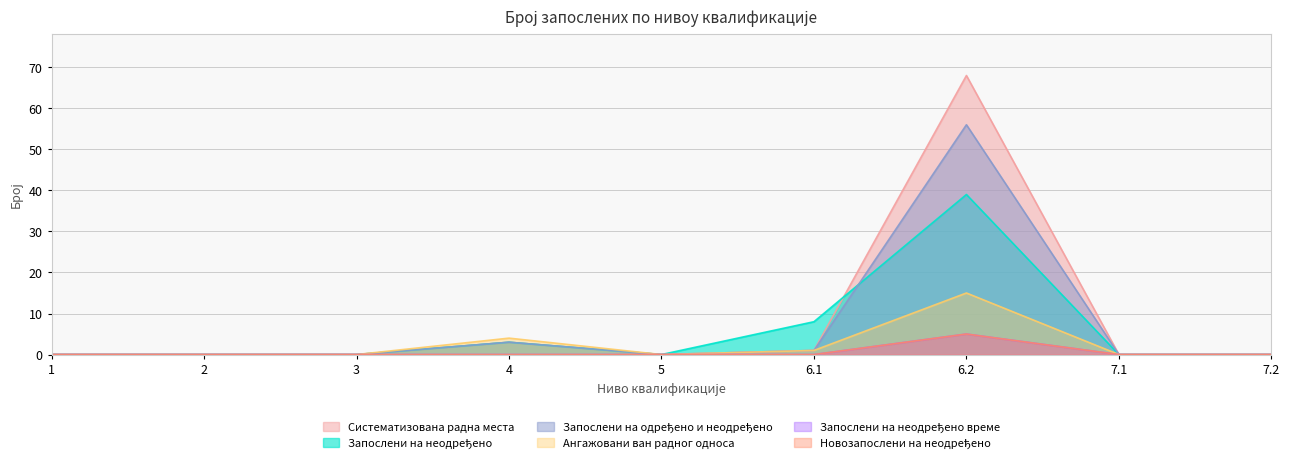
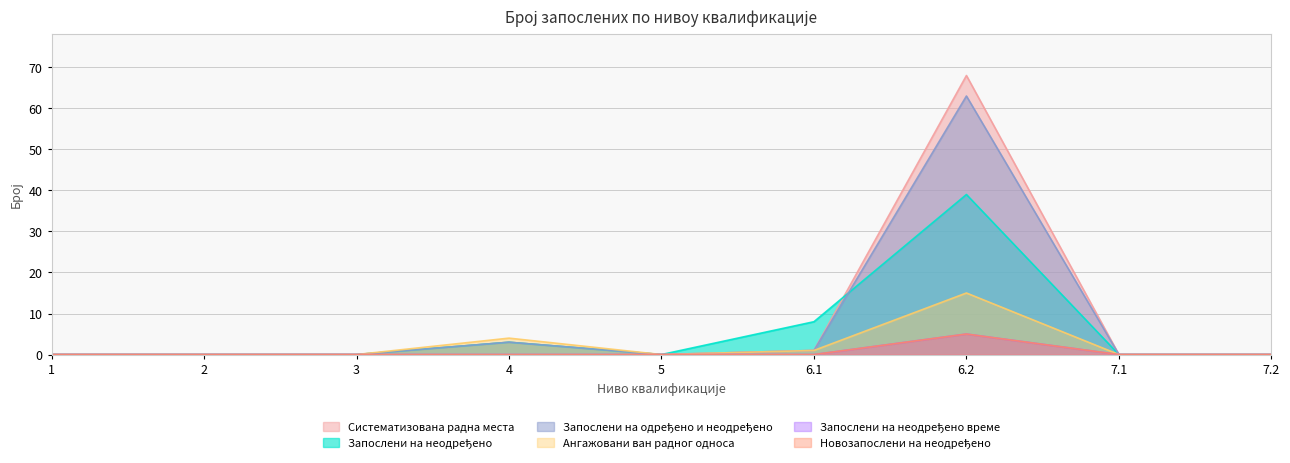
Запослени на одређено и неодређено, 6.2: 56 -> 63
